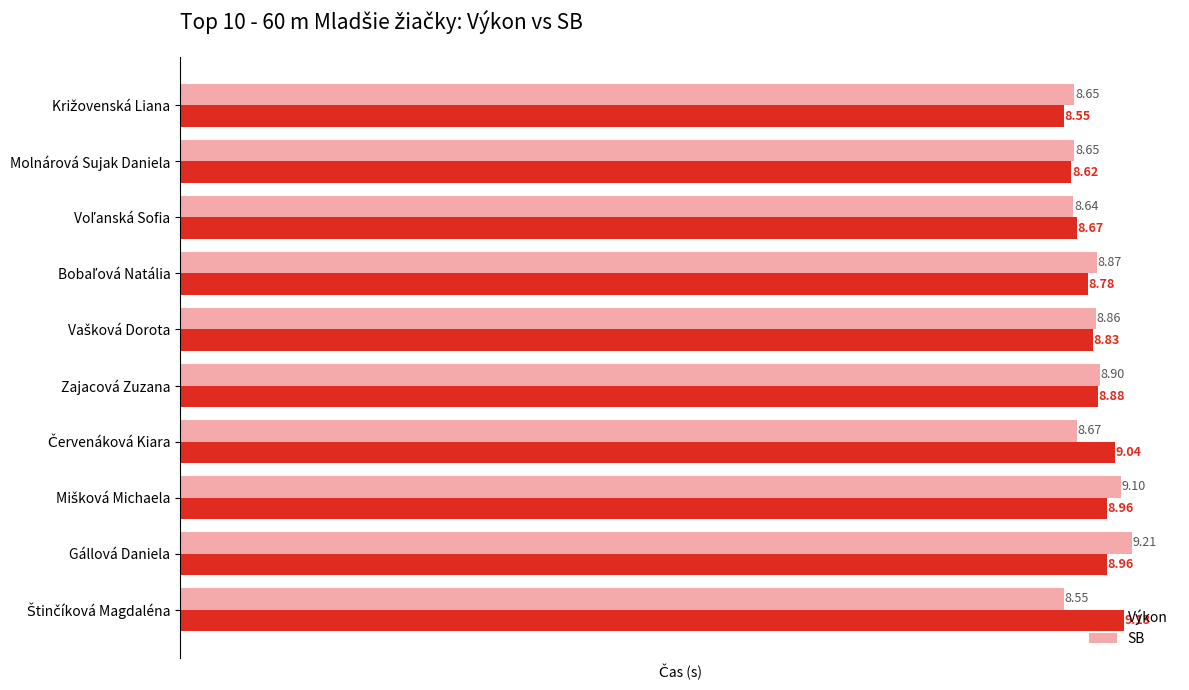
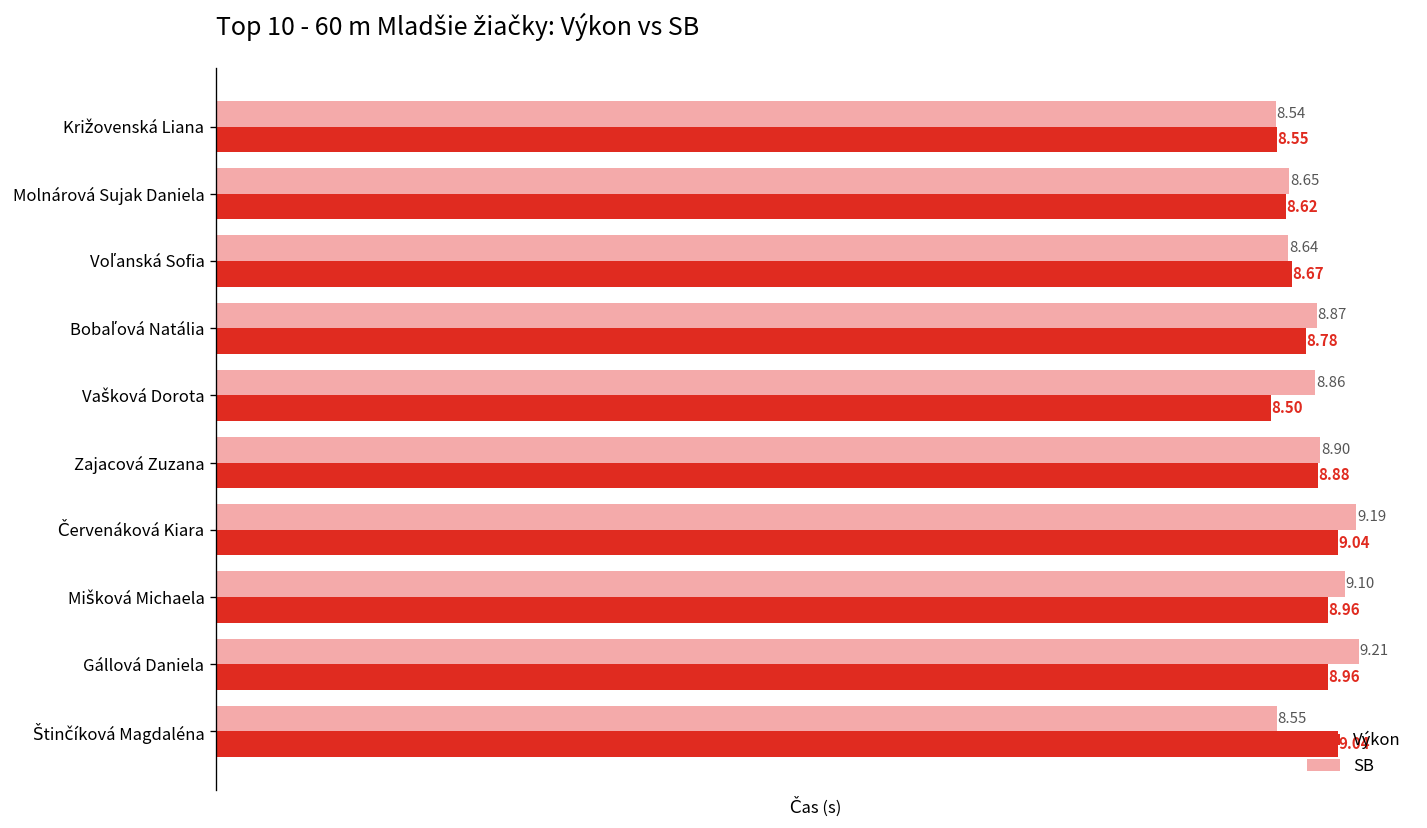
SB, Križovenská Liana: 8.65 -> 8.54
Výkon, Vašková Dorota: 8.83 -> 8.50
SB, Červenáková Kiara: 8.67 -> 9.19
Výkon, Štinčíková Magdaléna: 9.13 -> 9.04
